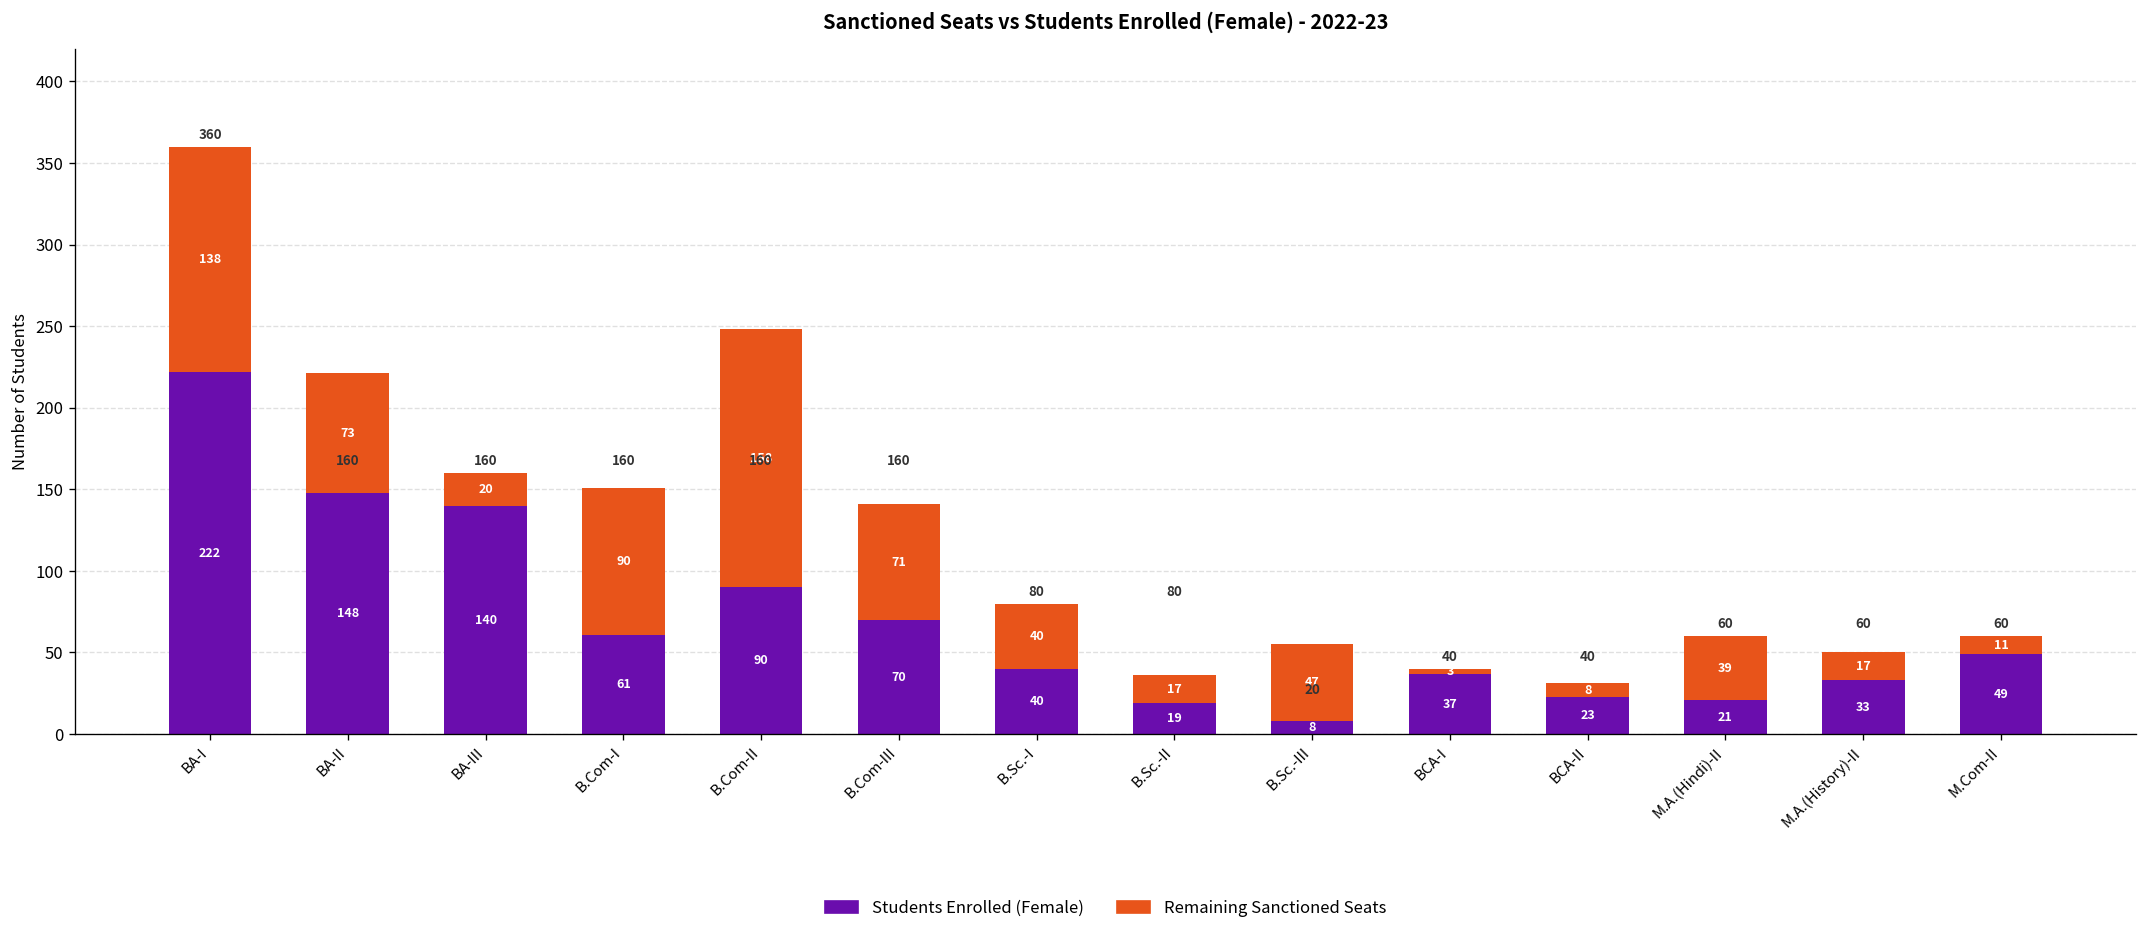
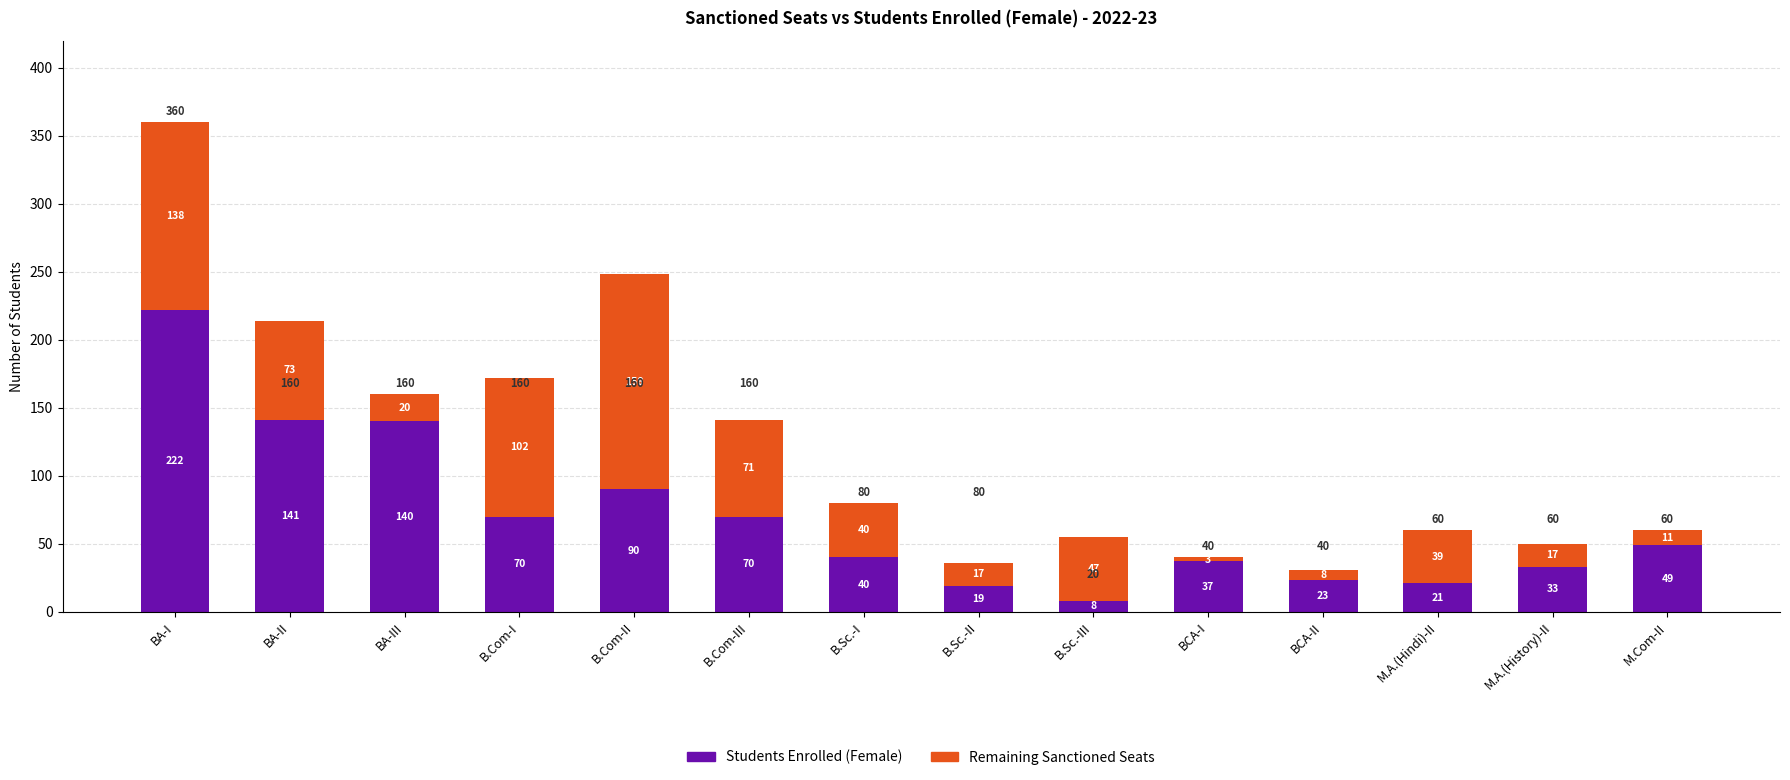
Students Enrolled (Female), BA-II: 148 -> 141
Students Enrolled (Female), B.Com-I: 61 -> 70
Remaining Sanctioned Seats, B.Com-I: 90 -> 102
